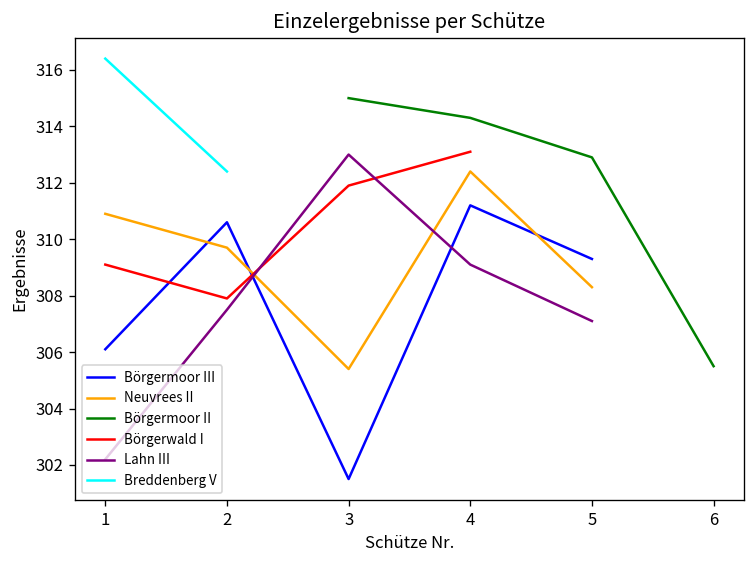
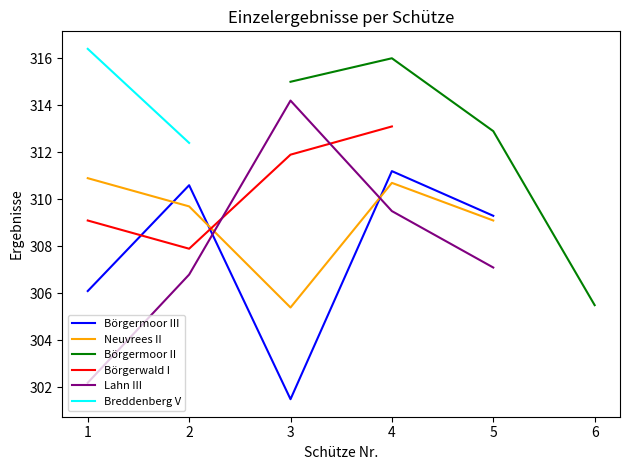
Lahn III, 2: 307.5 -> 306.8
Lahn III, 3: 313.0 -> 314.2
Neuvrees II, 4: 312.4 -> 310.7
Börgermoor II, 4: 314.3 -> 316.0
Lahn III, 4: 309.1 -> 309.5
Neuvrees II, 5: 308.3 -> 309.1
